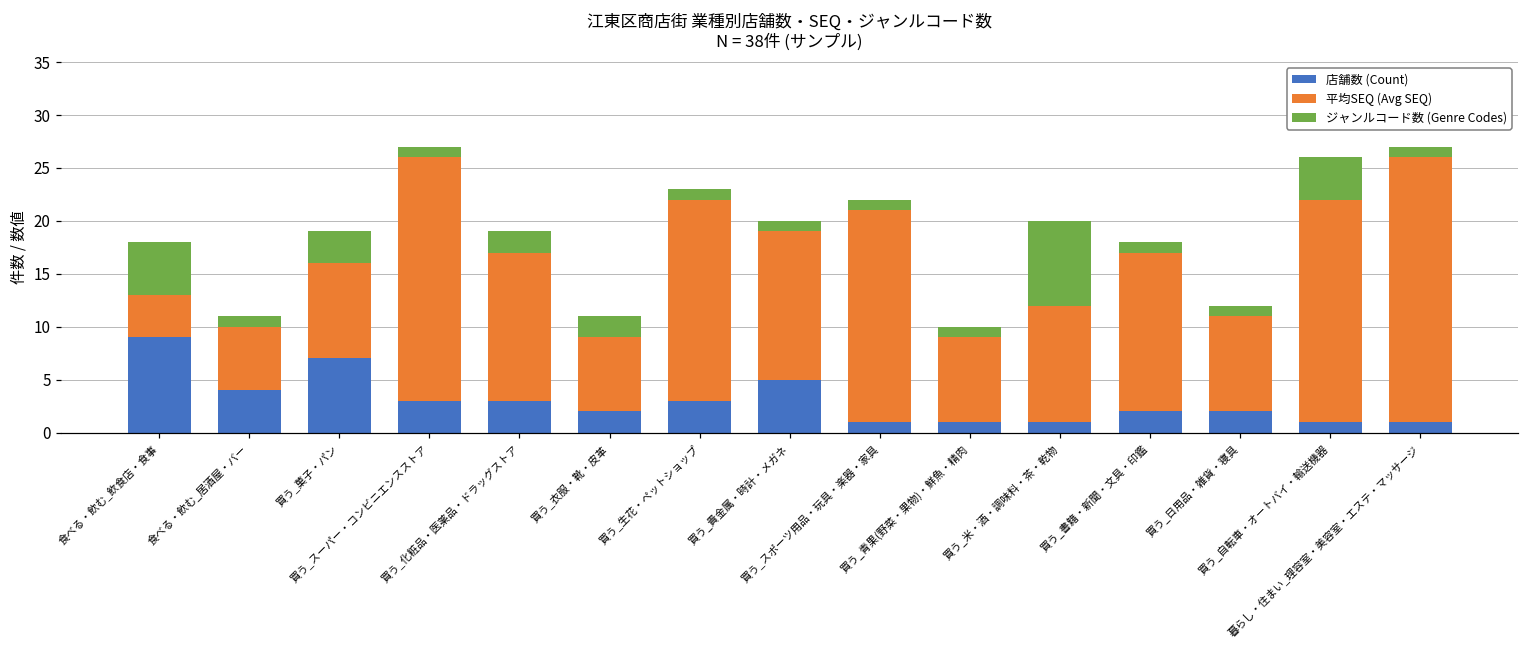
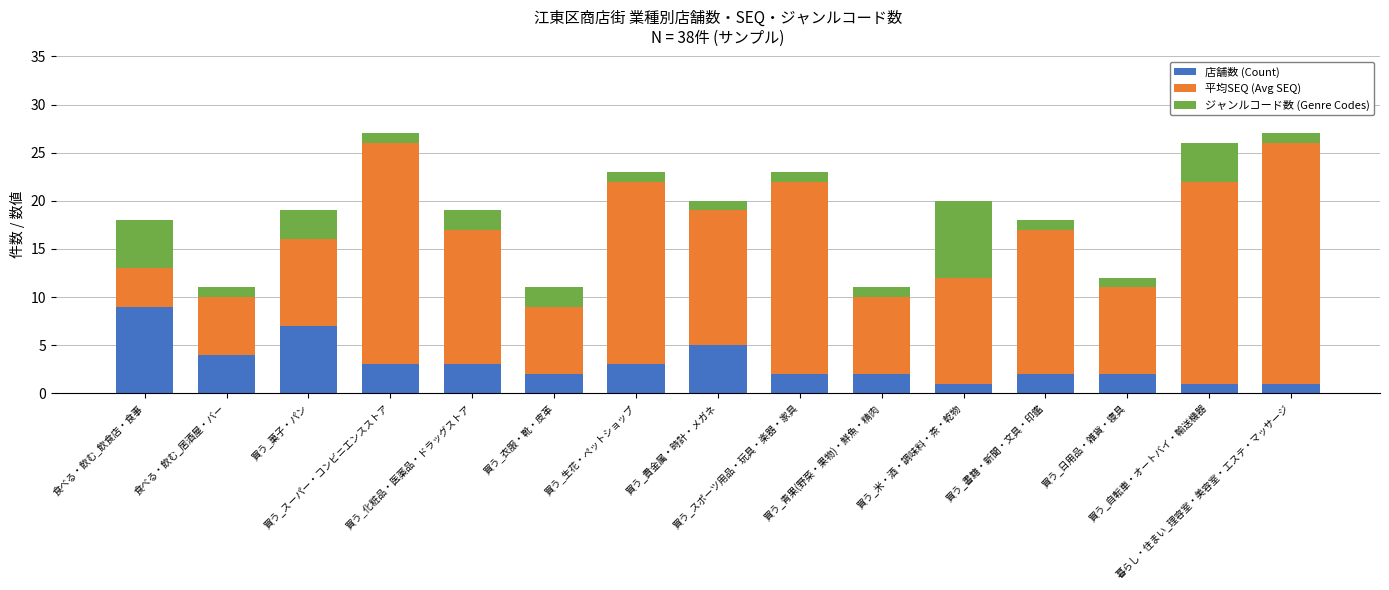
店舗数 (Count), 買う_スポーツ用品・玩具・楽器・家具: 1 -> 2
店舗数 (Count), 買う_青果(野菜・果物)・鮮魚・精肉: 1 -> 2
